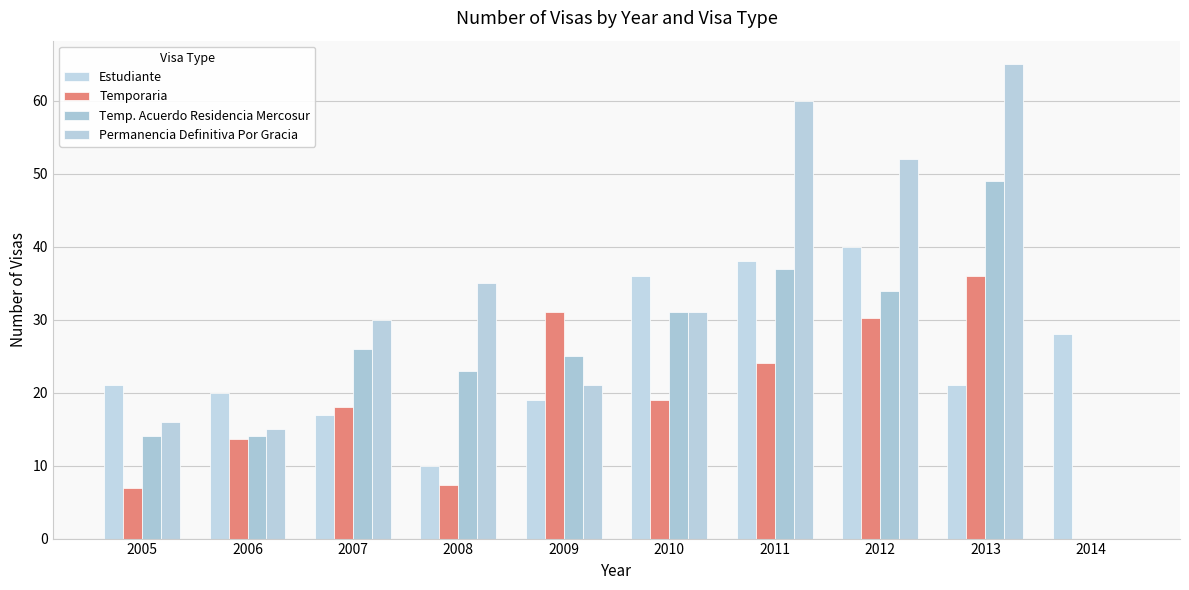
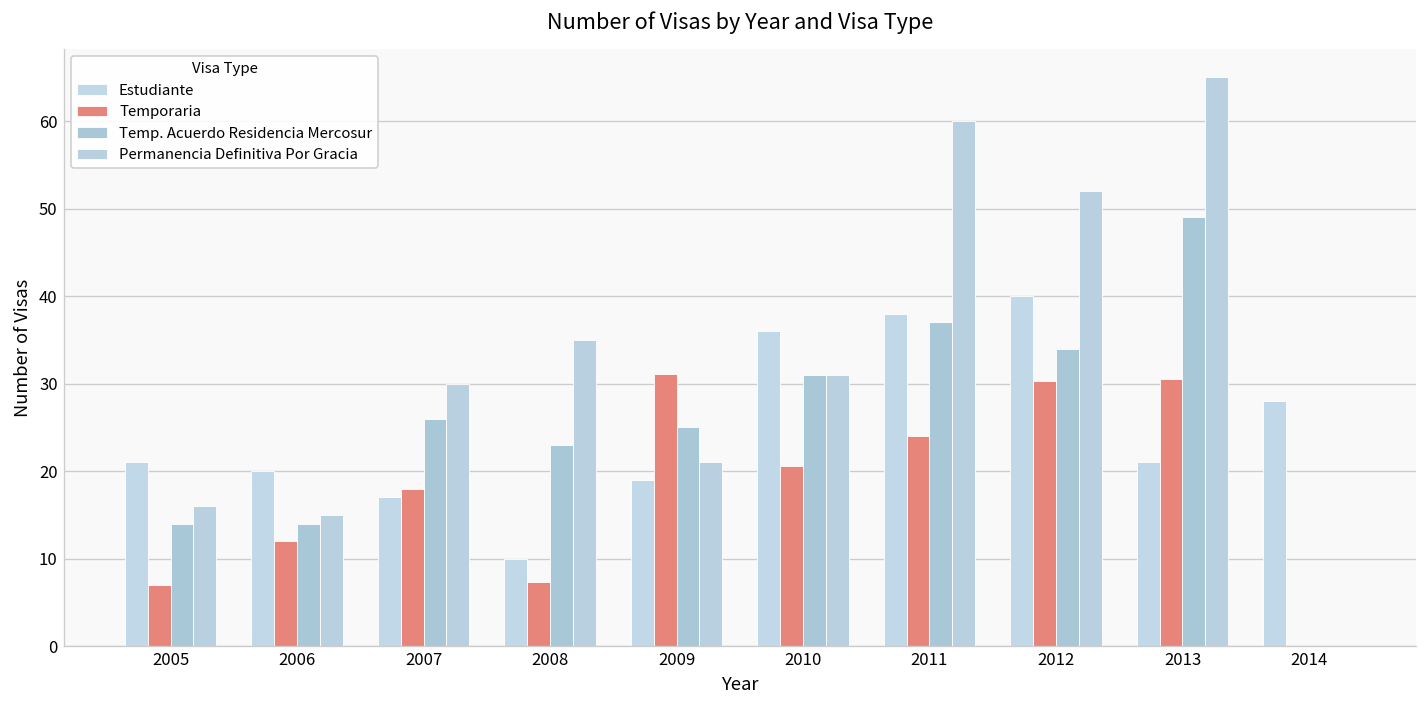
Temporaria, 2006: 14 -> 12
Temporaria, 2010: 19 -> 21
Temporaria, 2013: 36 -> 31
